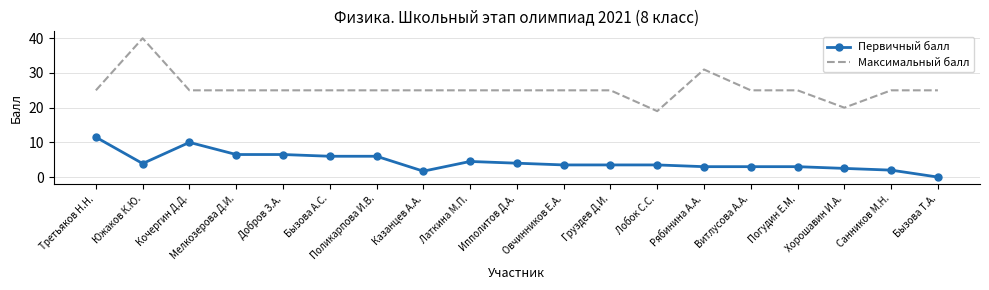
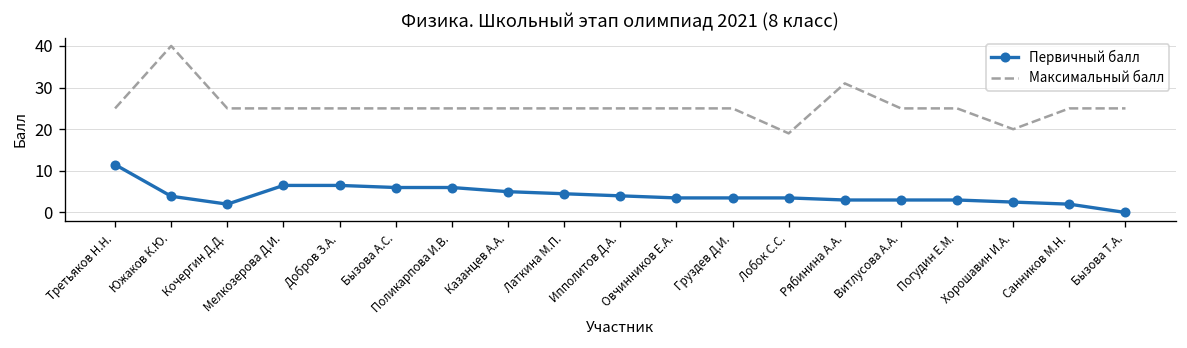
Первичный балл, Кочергин Д.Д.: 10 -> 2
Первичный балл, Казанцев А.А.: 2 -> 5
